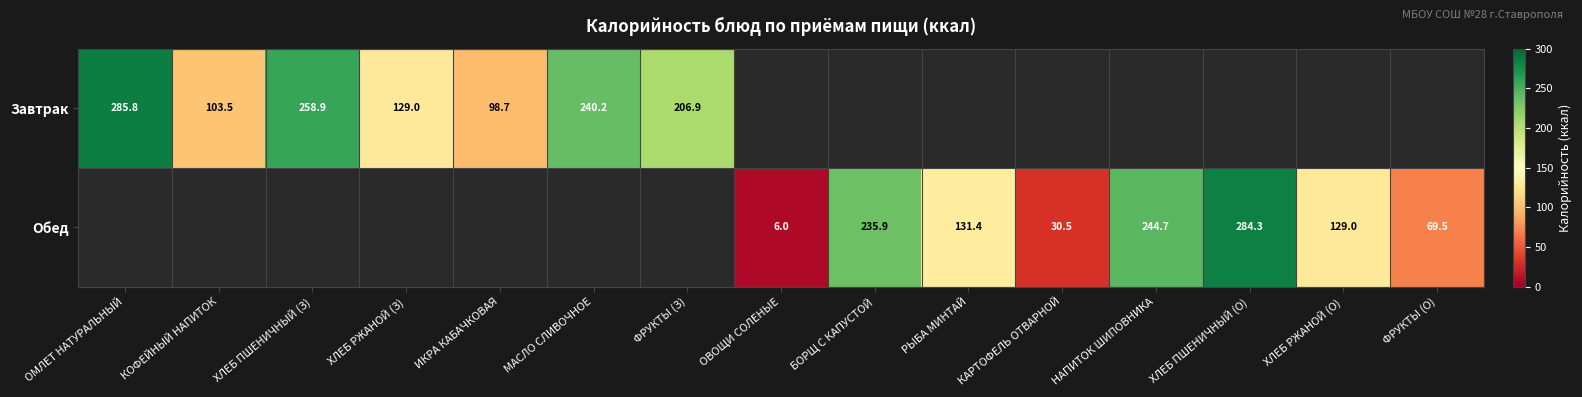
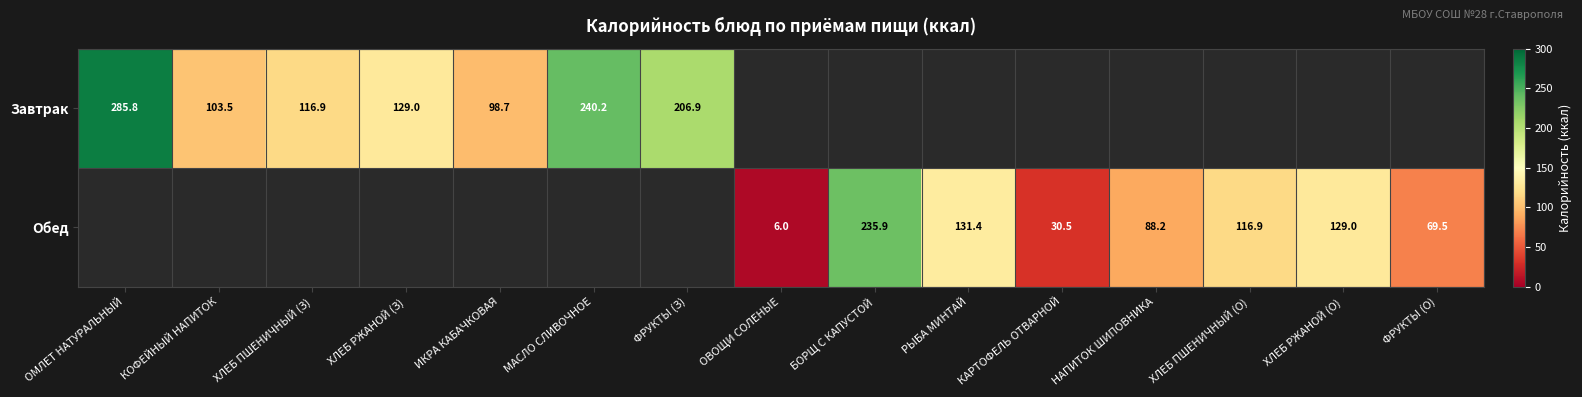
Завтрак, ХЛЕБ ПШЕНИЧНЫЙ (З): 258.9 -> 116.9
Обед, НАПИТОК ШИПОВНИКА: 244.7 -> 88.2
Обед, ХЛЕБ ПШЕНИЧНЫЙ (О): 284.3 -> 116.9
